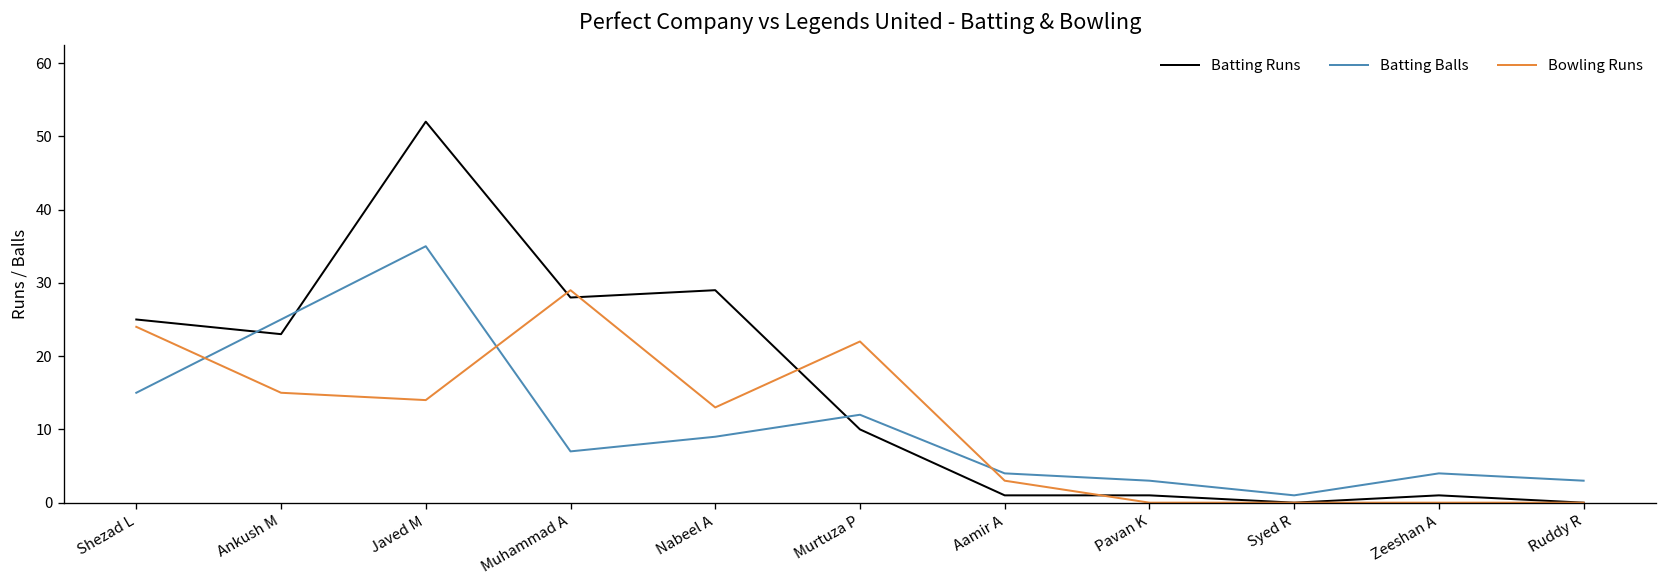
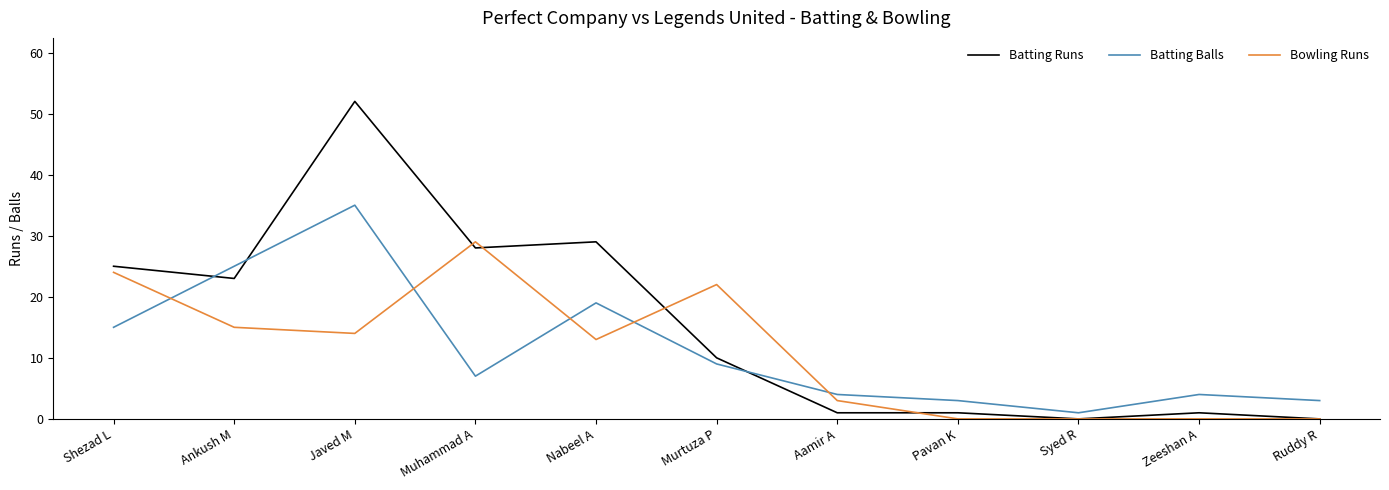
Batting Balls, Nabeel A: 9 -> 19
Batting Balls, Murtuza P: 12 -> 9
